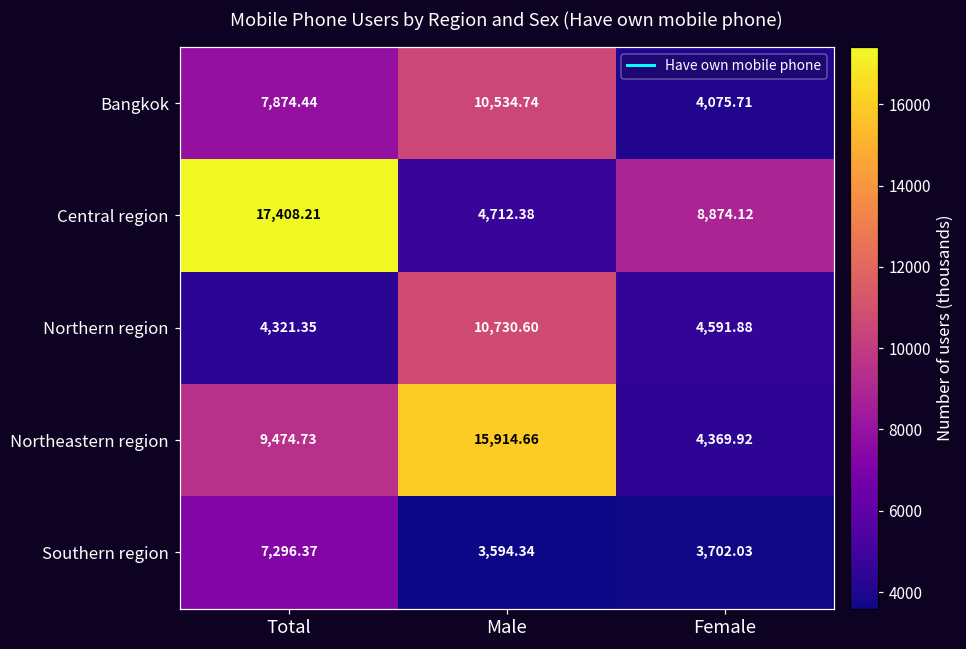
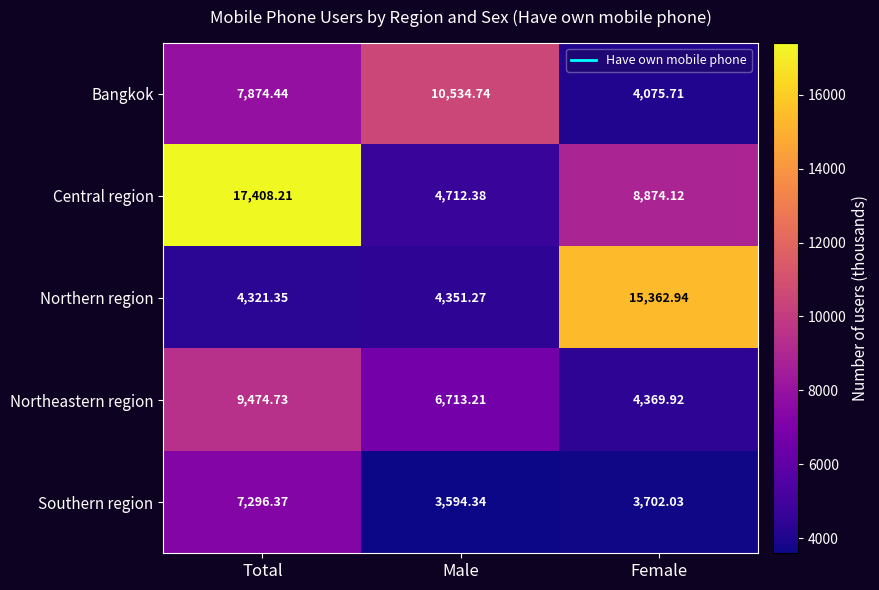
Northern region, Male: 10,730.60 -> 4,351.27
Northern region, Female: 4,591.88 -> 15,362.94
Northeastern region, Male: 15,914.66 -> 6,713.21
